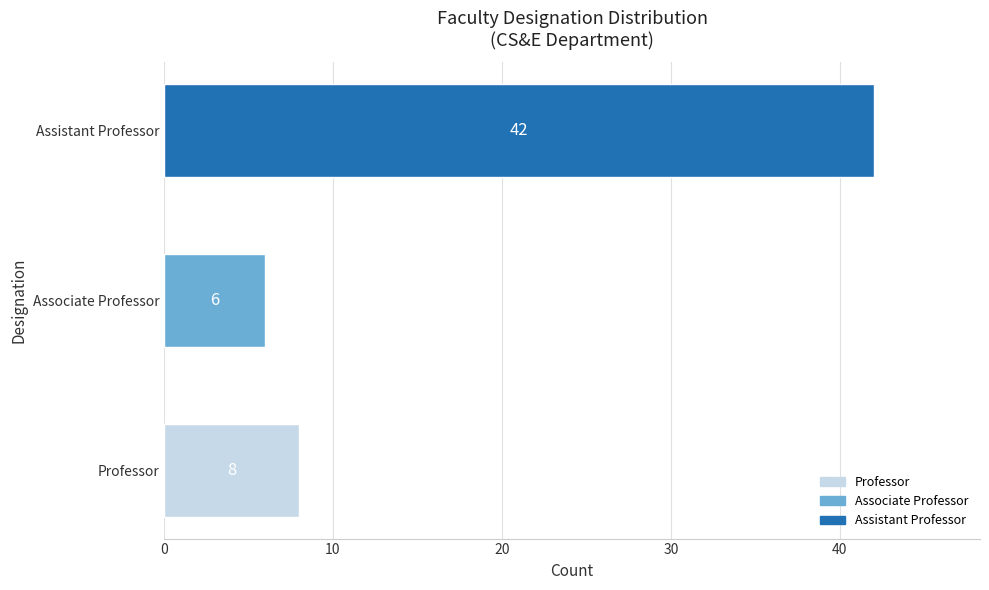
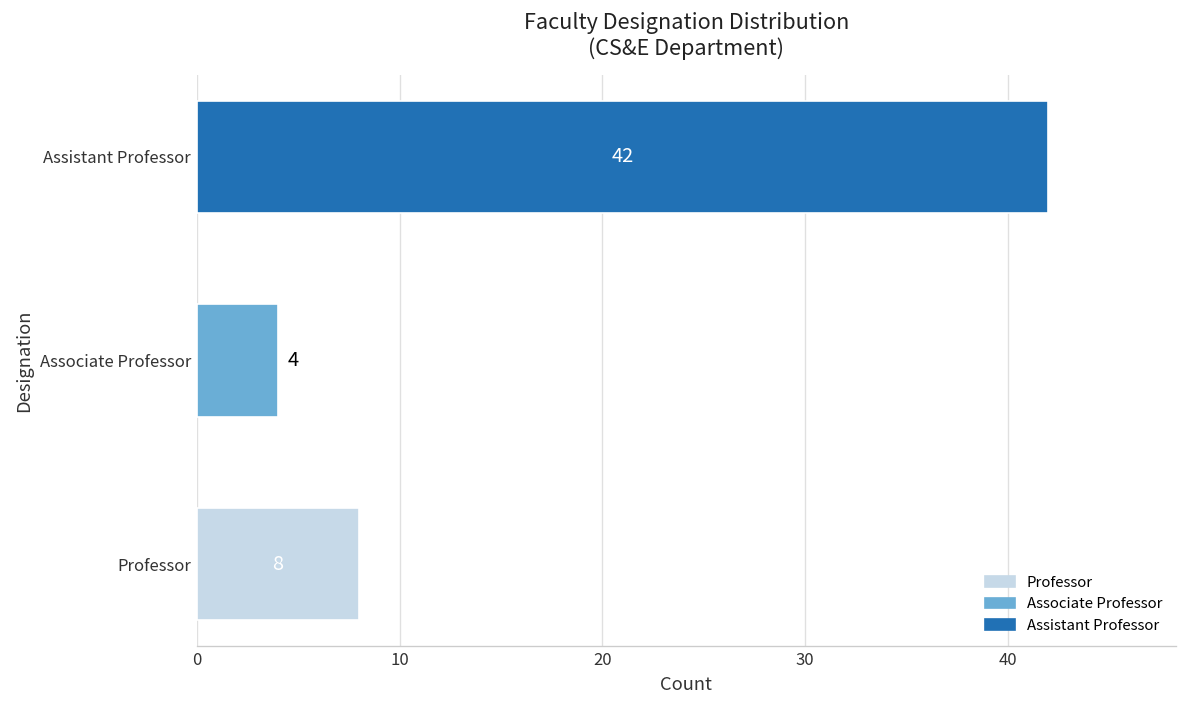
Associate Professor: 6 -> 4
